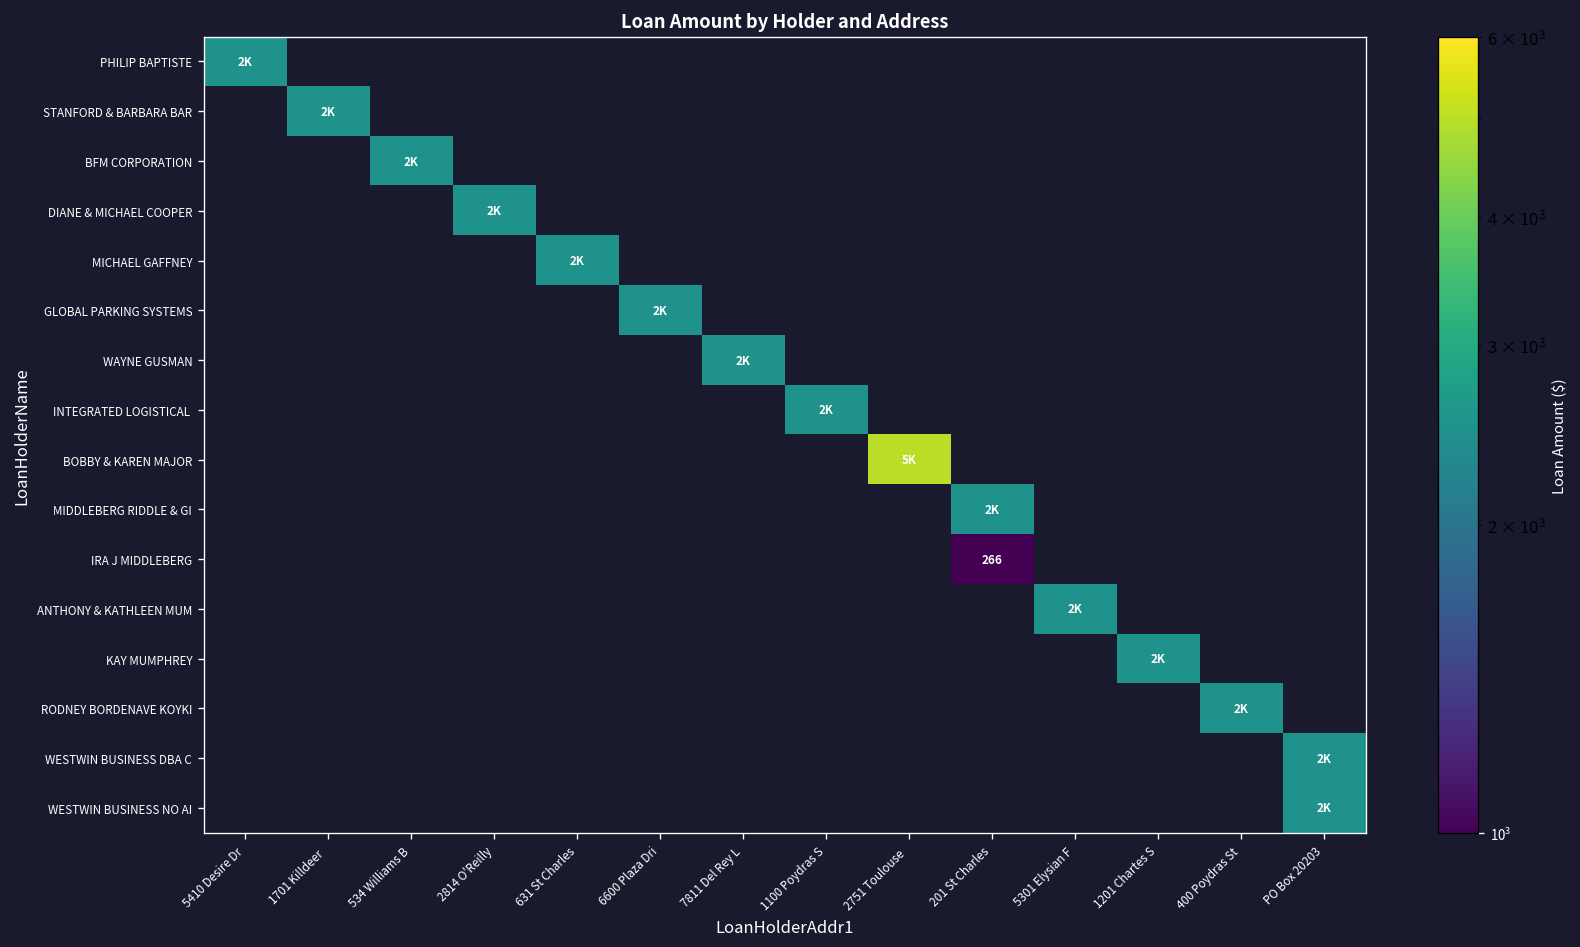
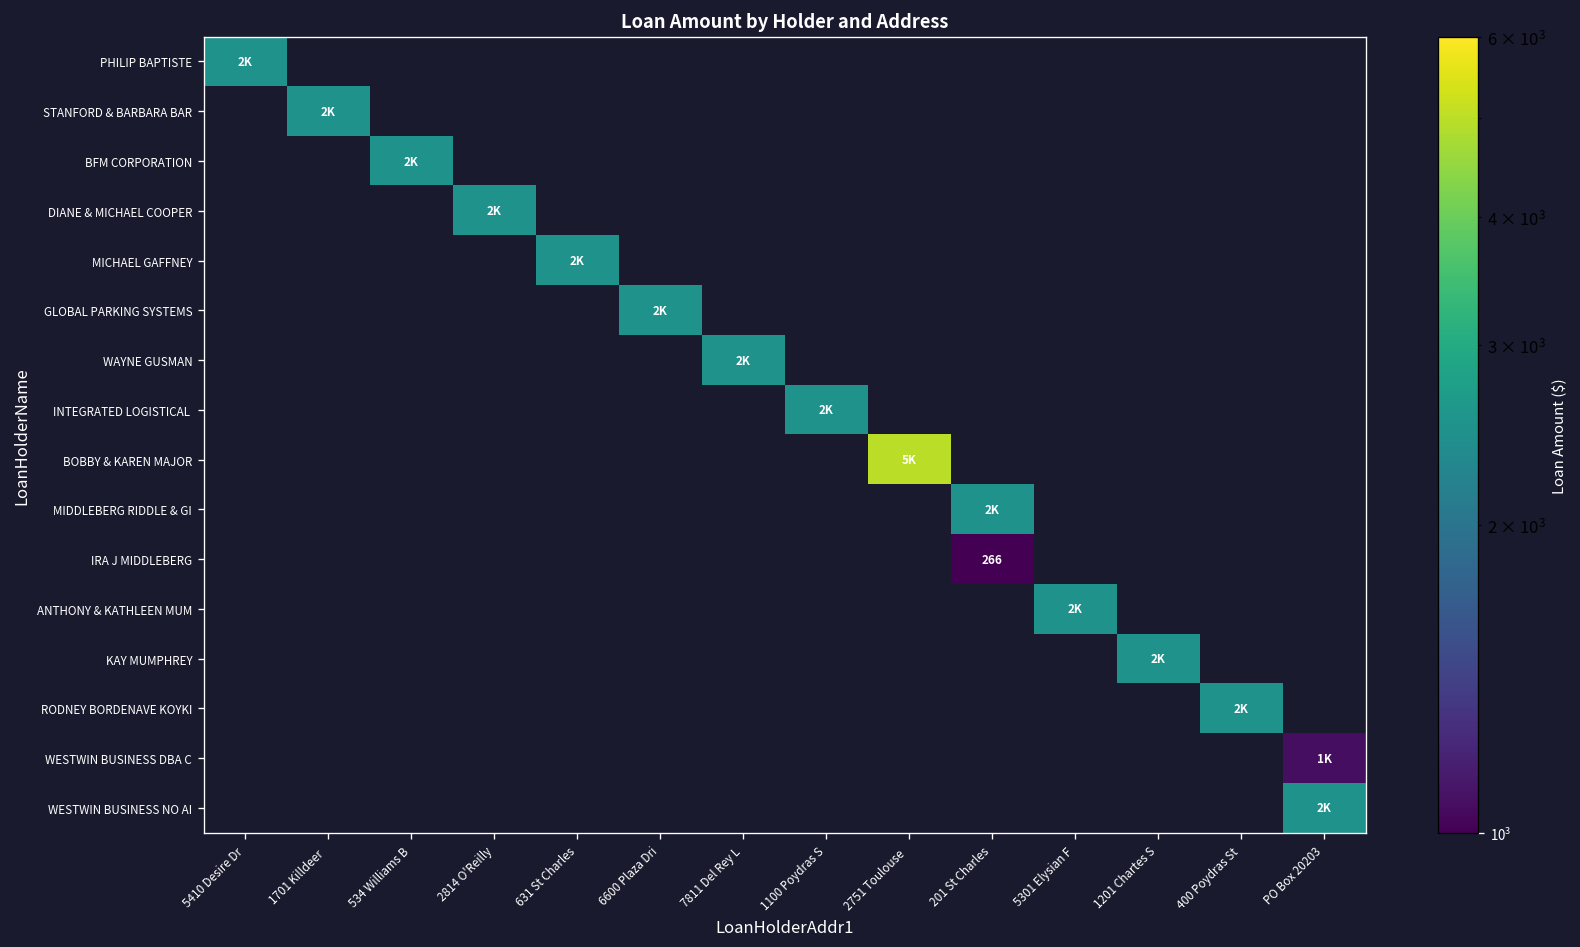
WESTWIN BUSINESS DBA C, PO Box 20203: 2K -> 1K
